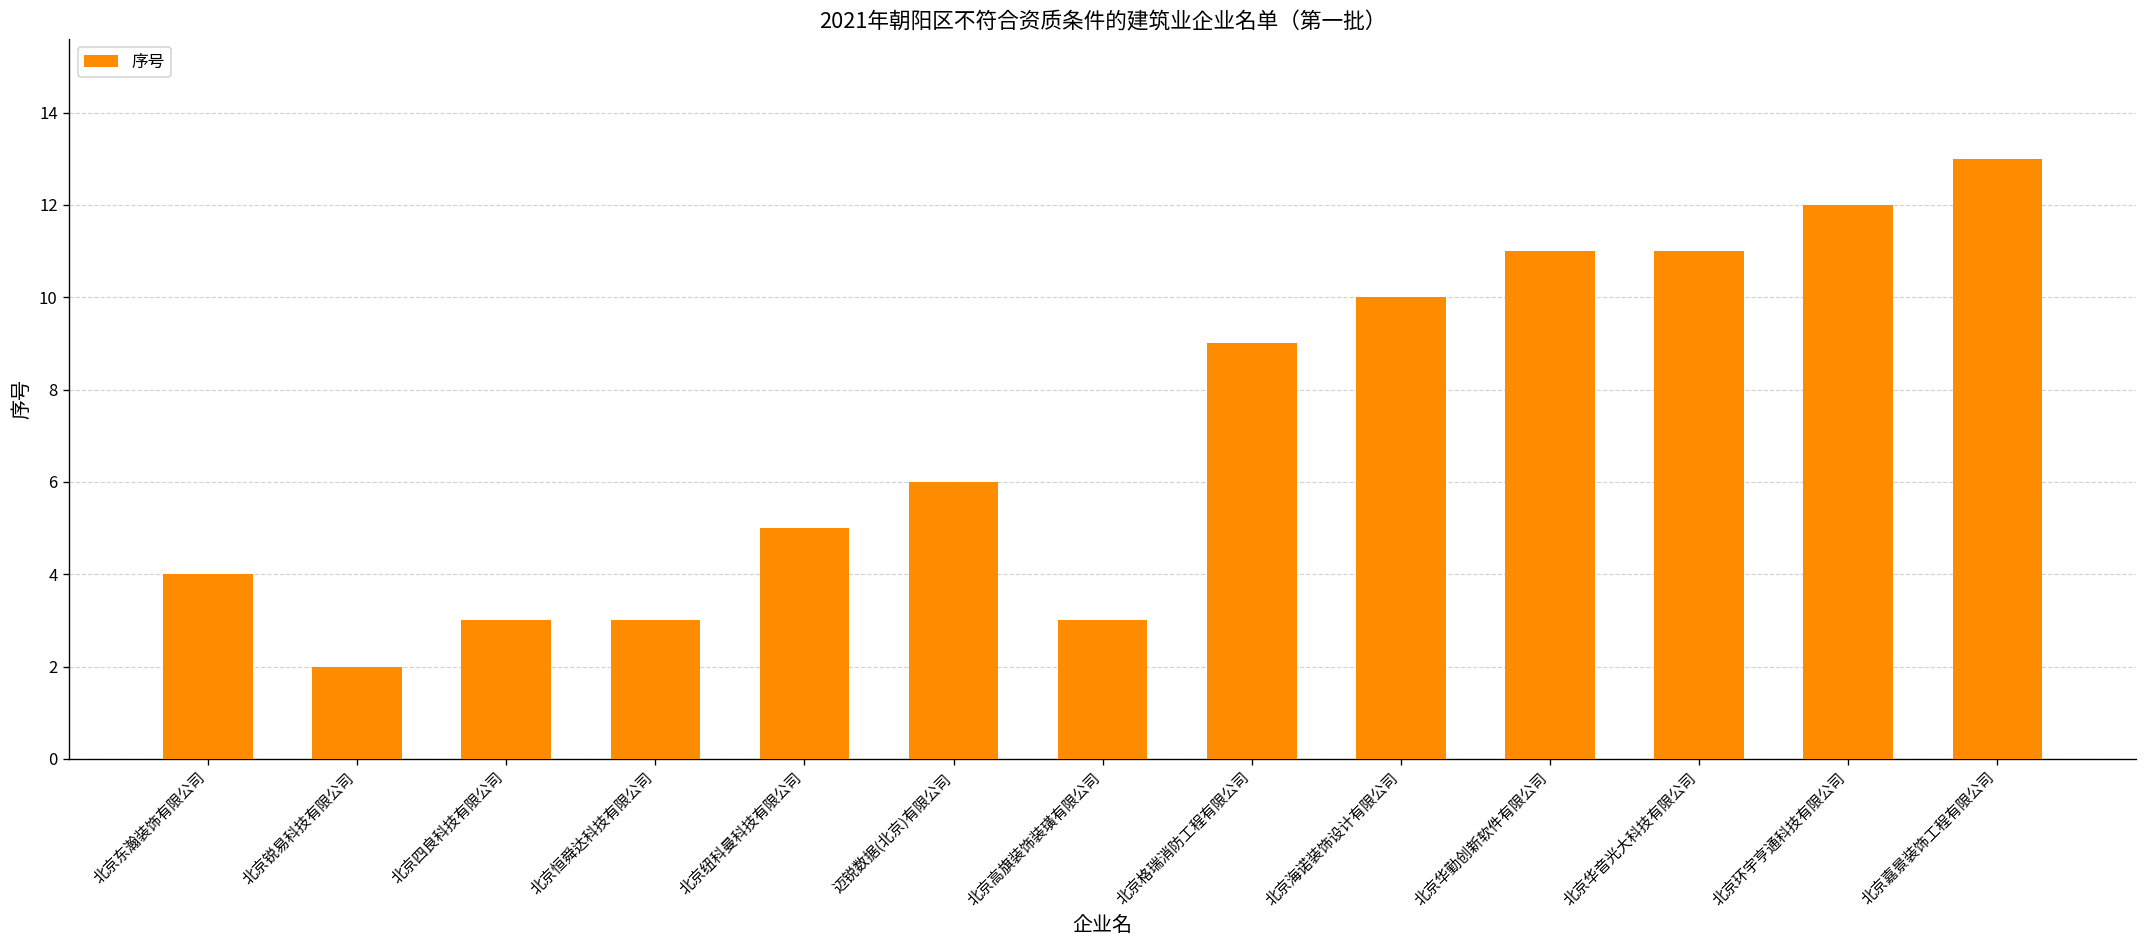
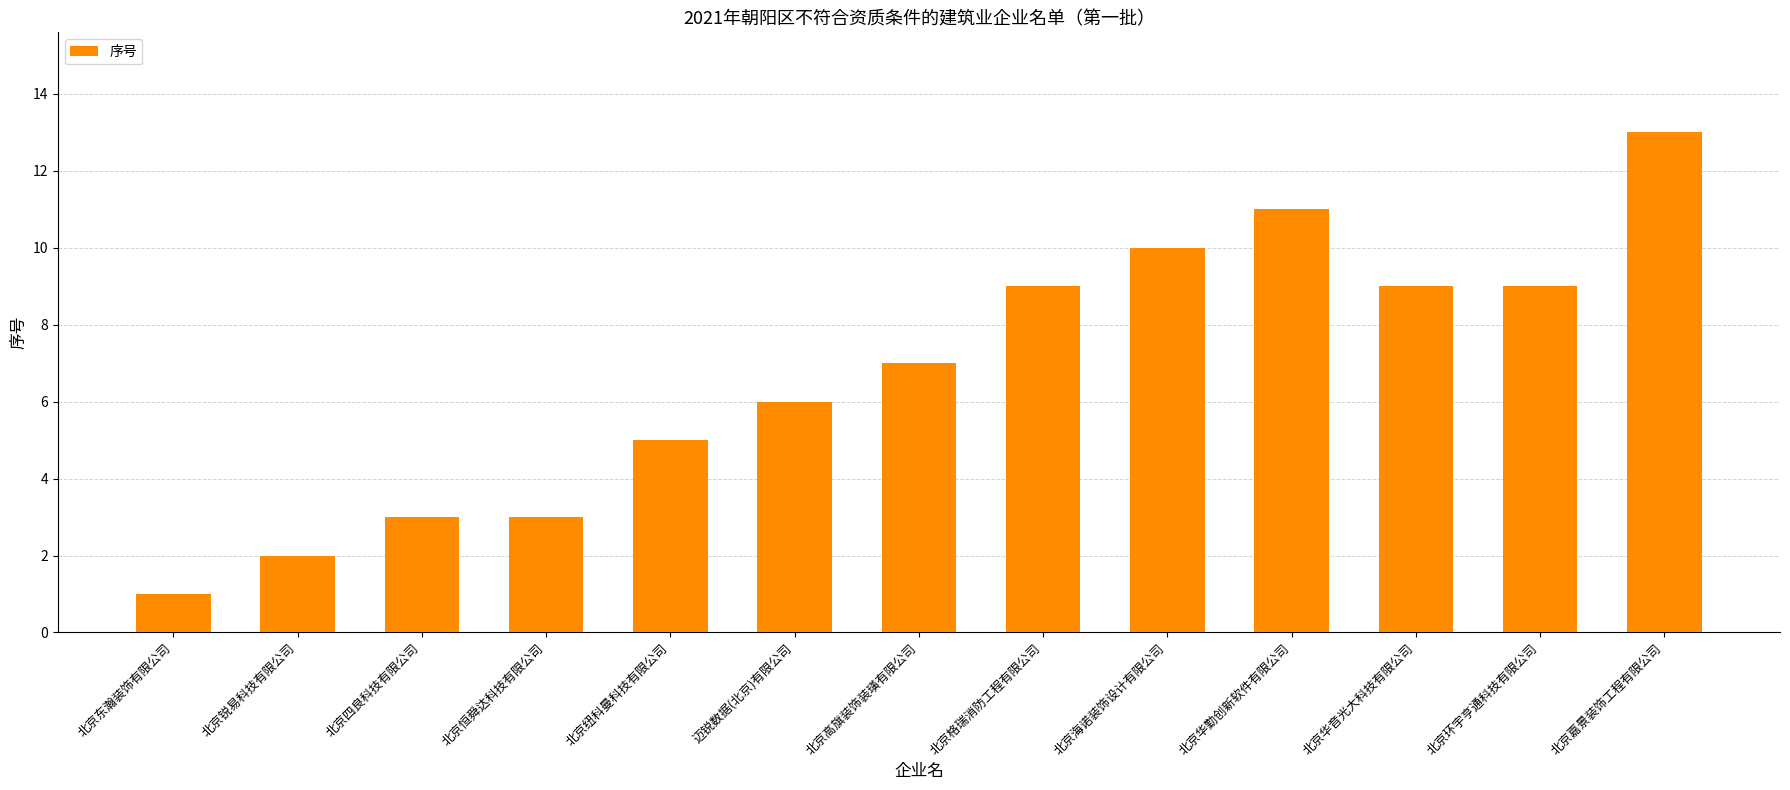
北京东瀚装饰有限公司: 4 -> 1
北京高旗装饰装璜有限公司: 3 -> 7
北京华音光大科技有限公司: 11 -> 9
北京环宇亨通科技有限公司: 12 -> 9
